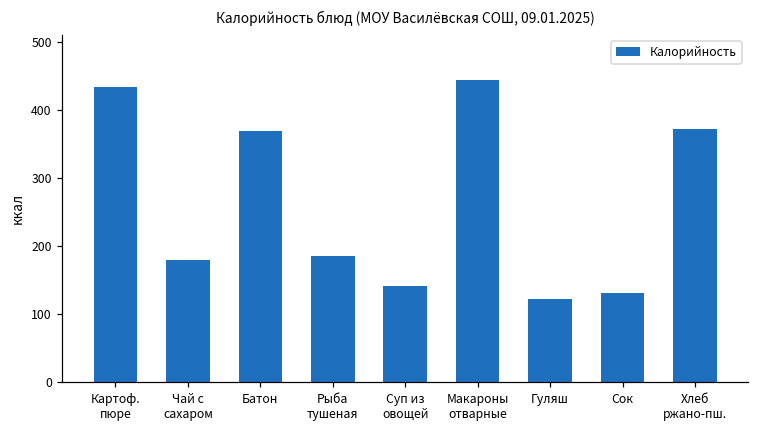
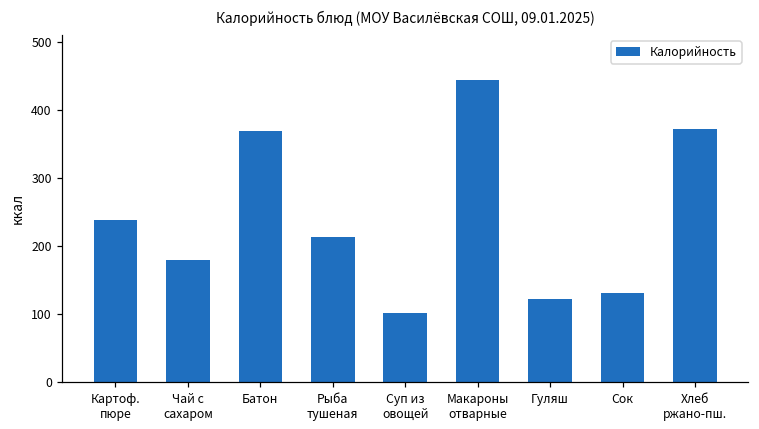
Картоф. пюре: 430 -> 240
Рыба тушеная: 190 -> 210
Суп из овощей: 140 -> 100
